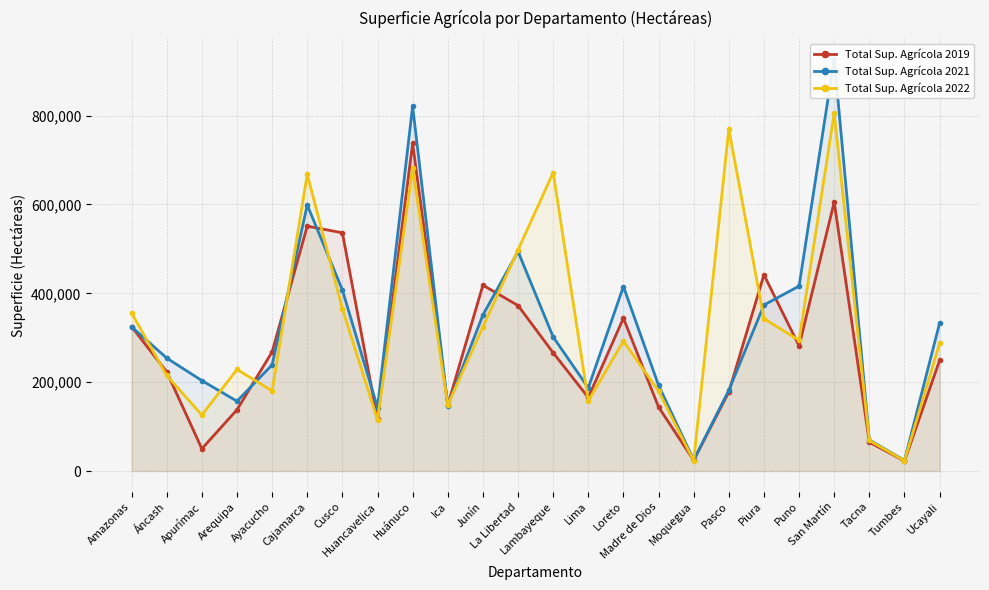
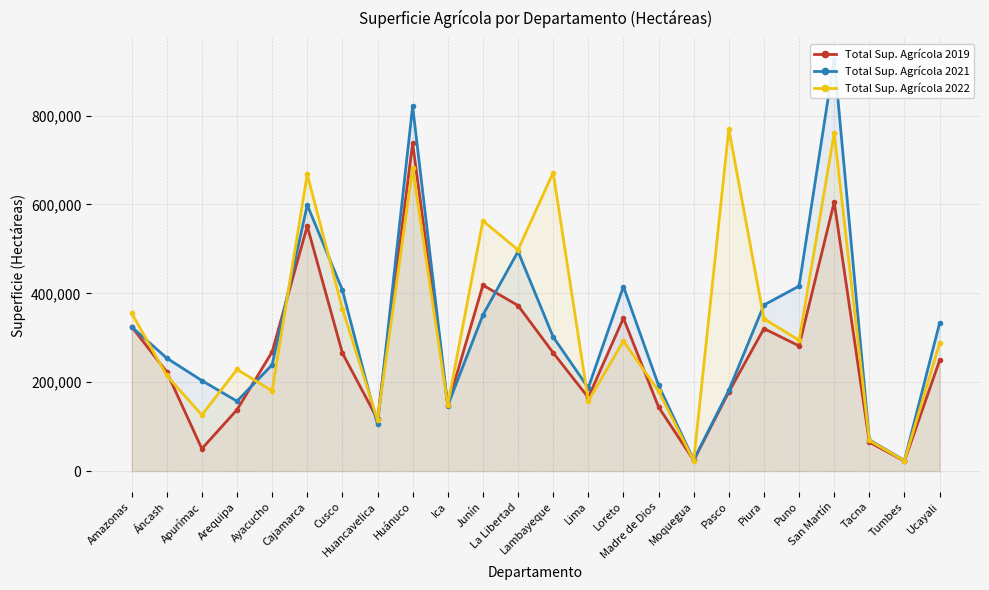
Total Sup. Agrícola 2019, Cusco: 540,000 -> 270,000
Total Sup. Agrícola 2021, Huancavelica: 140,000 -> 100,000
Total Sup. Agrícola 2022, Junín: 320,000 -> 560,000
Total Sup. Agrícola 2019, Piura: 440,000 -> 320,000
Total Sup. Agrícola 2022, San Martín: 810,000 -> 760,000
